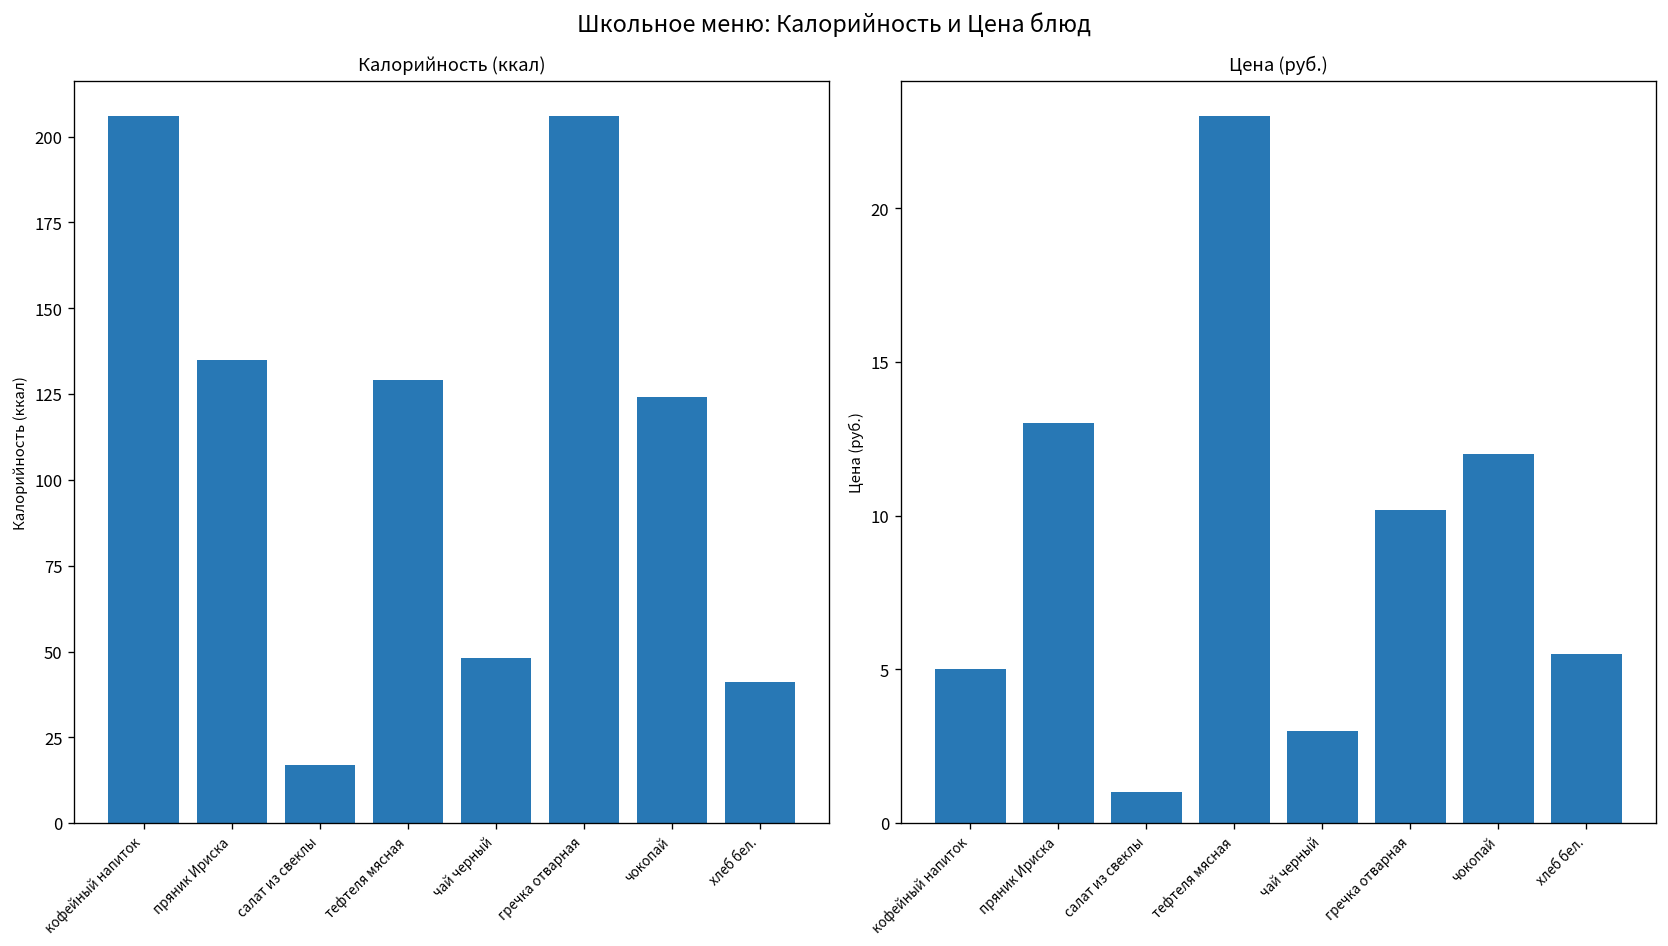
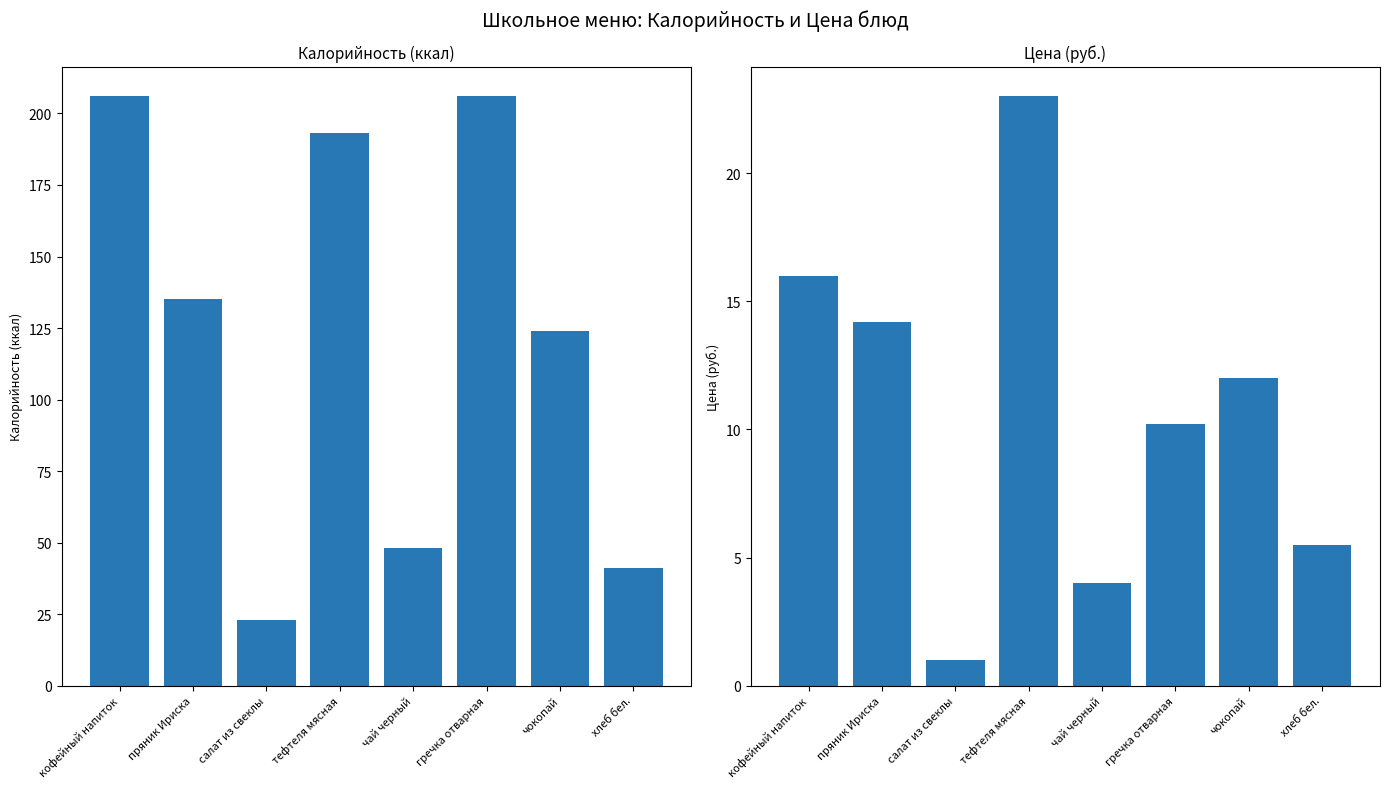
Калорийность (ккал), салат из свеклы: 17 -> 23
Калорийность (ккал), тефтеля мясная: 129 -> 193
Цена (руб.), кофейный напиток: 5 -> 16
Цена (руб.), пряник Ириска: 13.0 -> 14.2
Цена (руб.), чай черный: 3 -> 4
